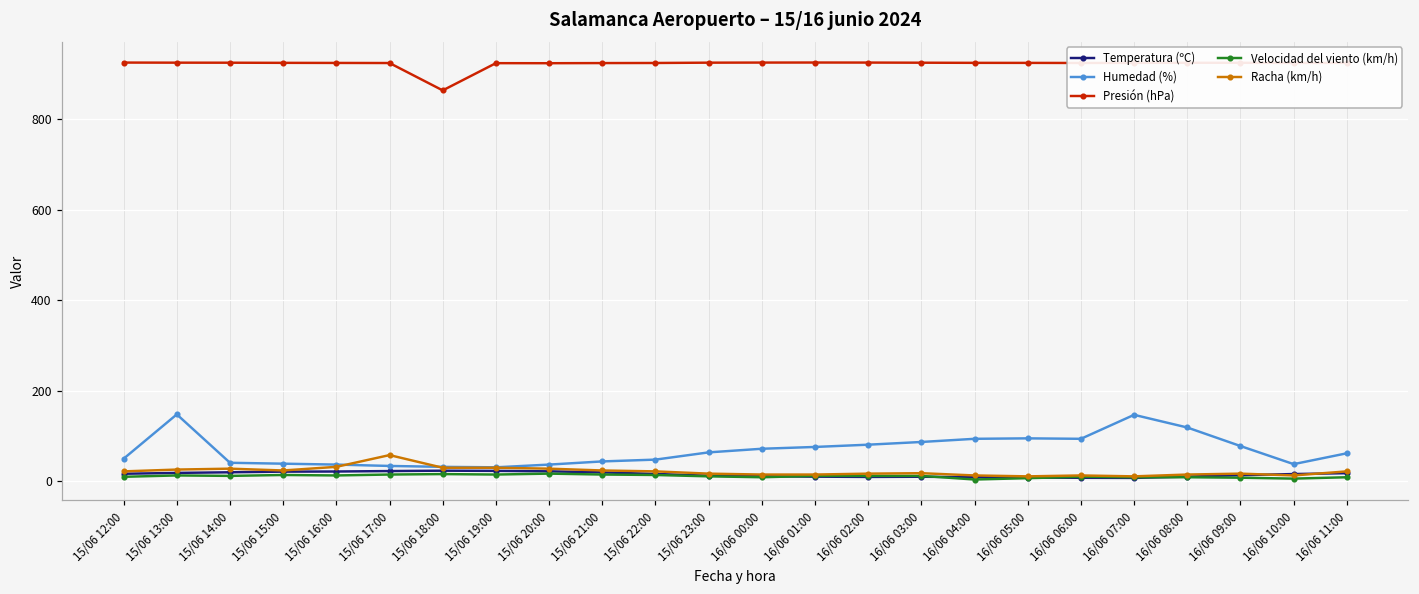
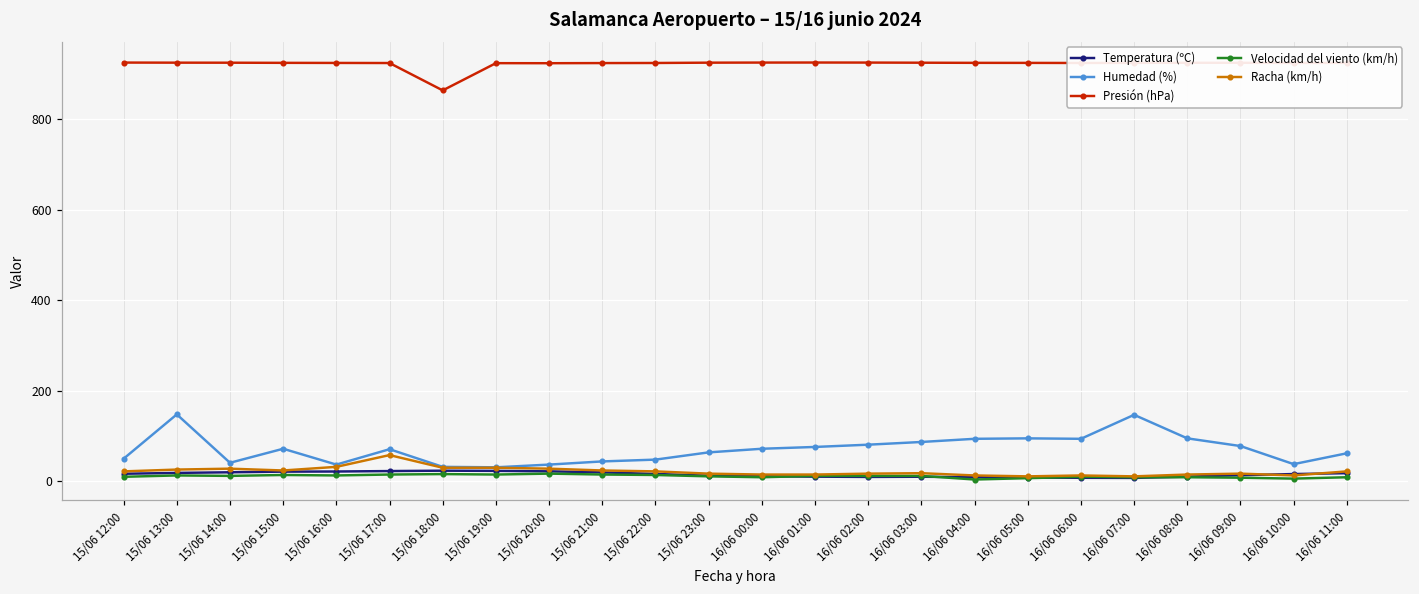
Humedad (%), 15/06 15:00: 40 -> 70
Humedad (%), 15/06 17:00: 30 -> 70
Humedad (%), 16/06 08:00: 120 -> 100
